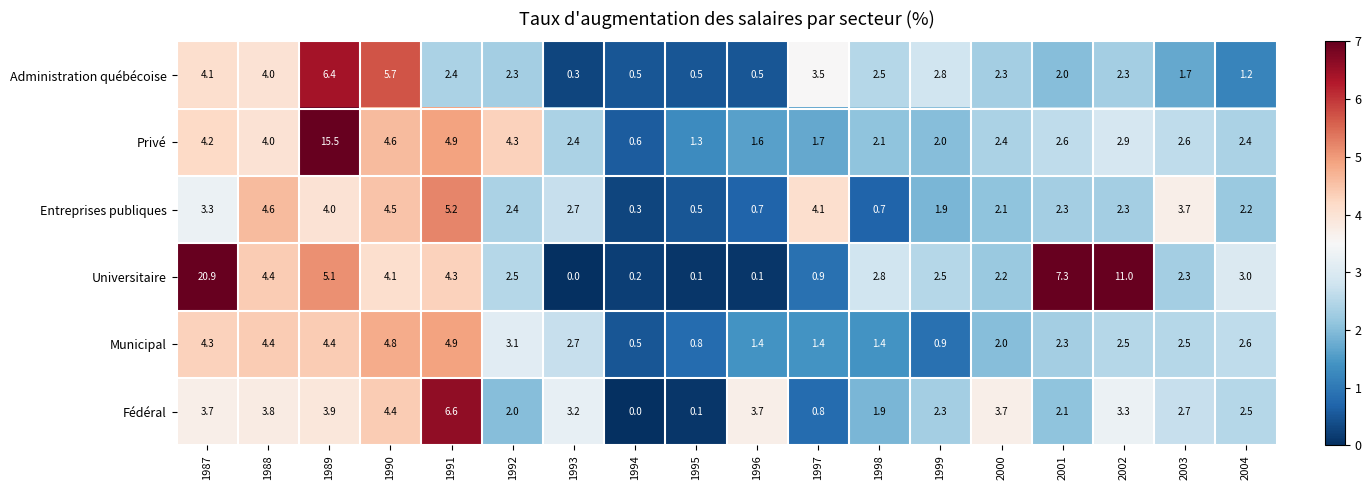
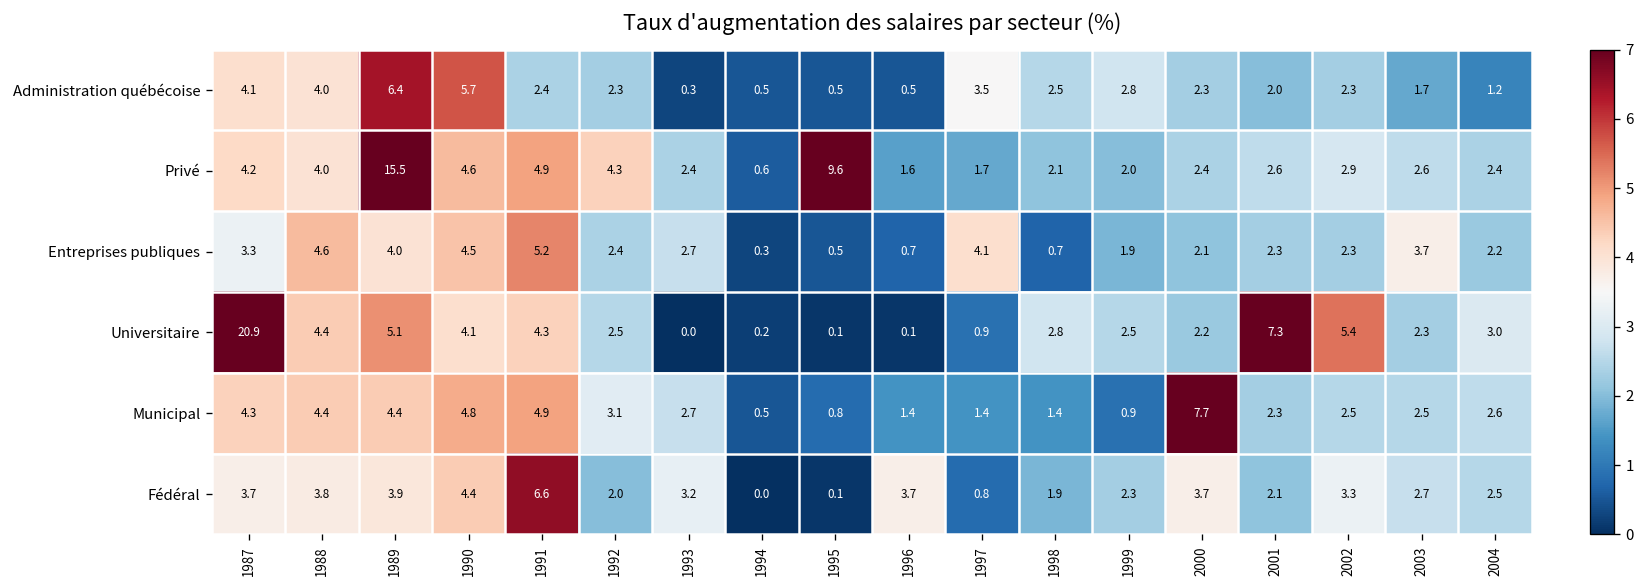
Privé, 1995: 1.3 -> 9.6
Universitaire, 2002: 11.0 -> 5.4
Municipal, 2000: 2.0 -> 7.7
